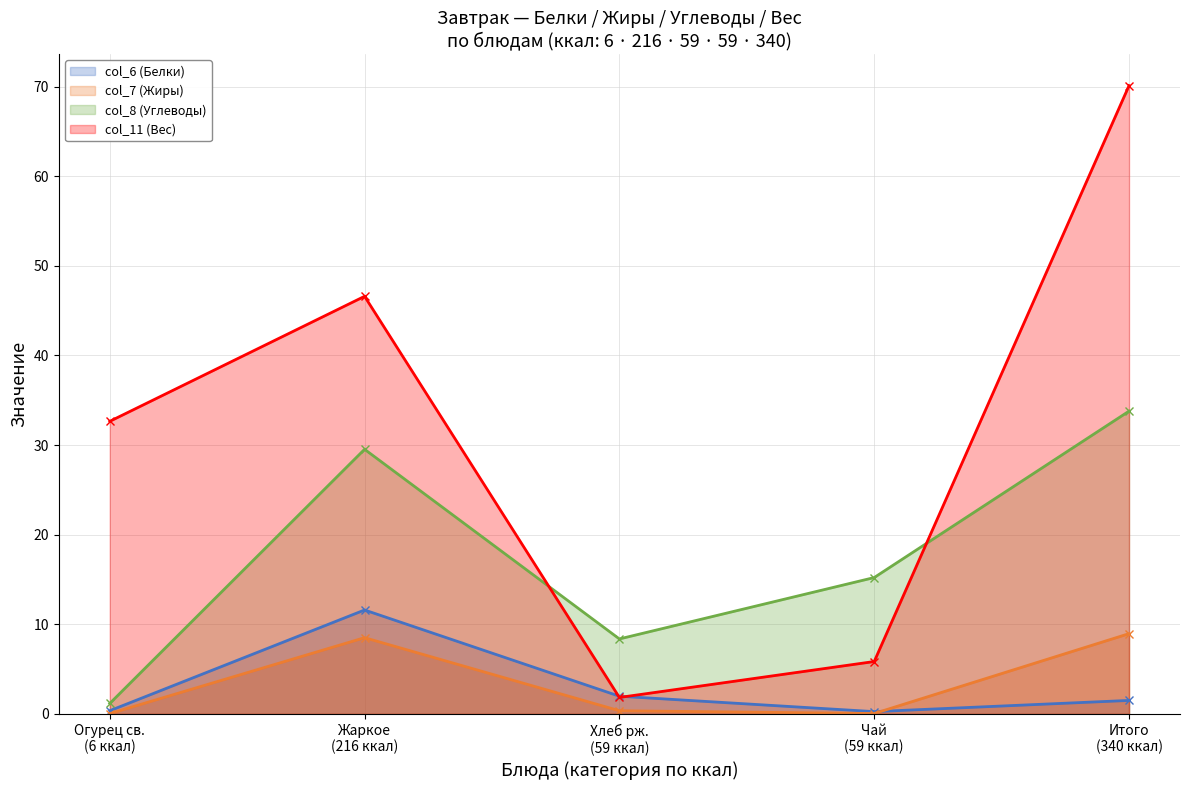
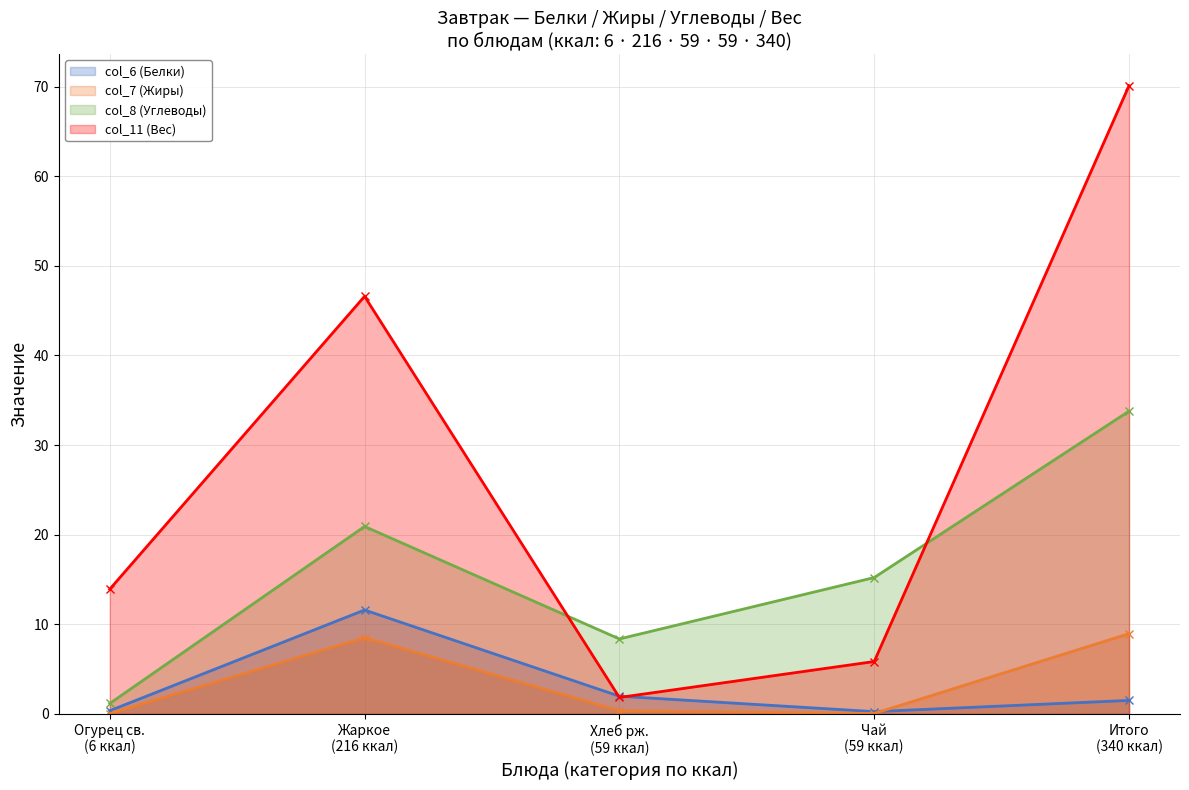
col_11 (Вес), Огурец св. (6 ккал): 33 -> 14
col_8 (Углеводы), Жаркое (216 ккал): 30 -> 21
